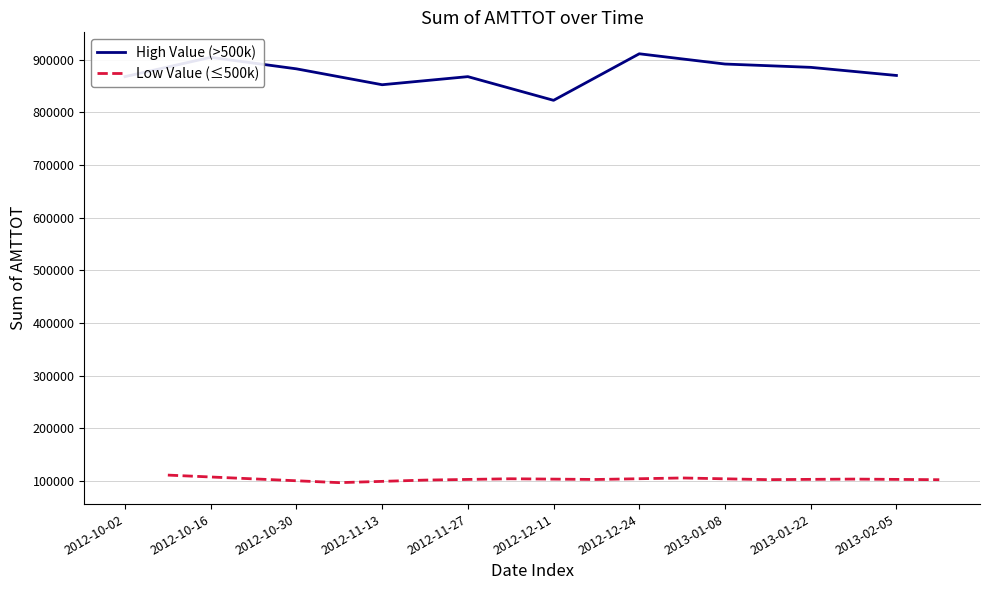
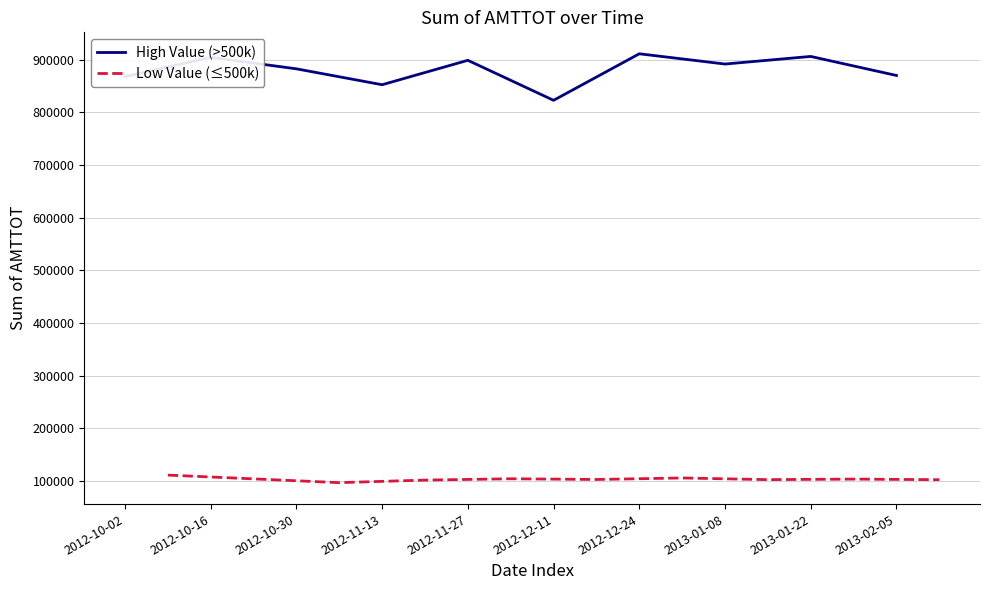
High Value (>500k), 2012-11-27: 870000 -> 900000
High Value (>500k), 2013-01-22: 890000 -> 910000
